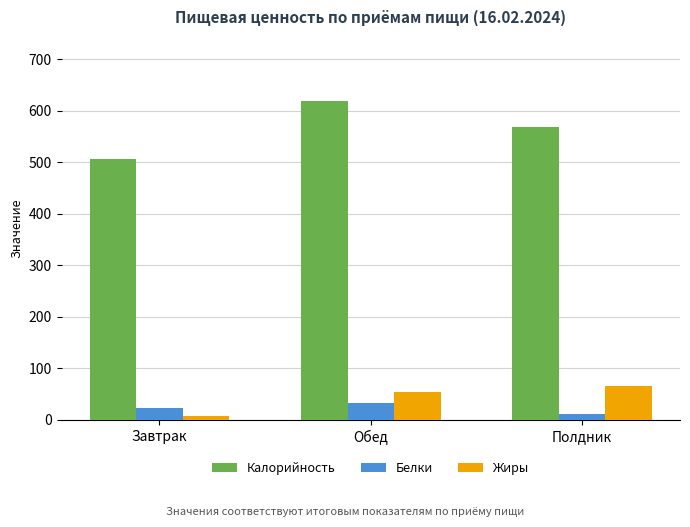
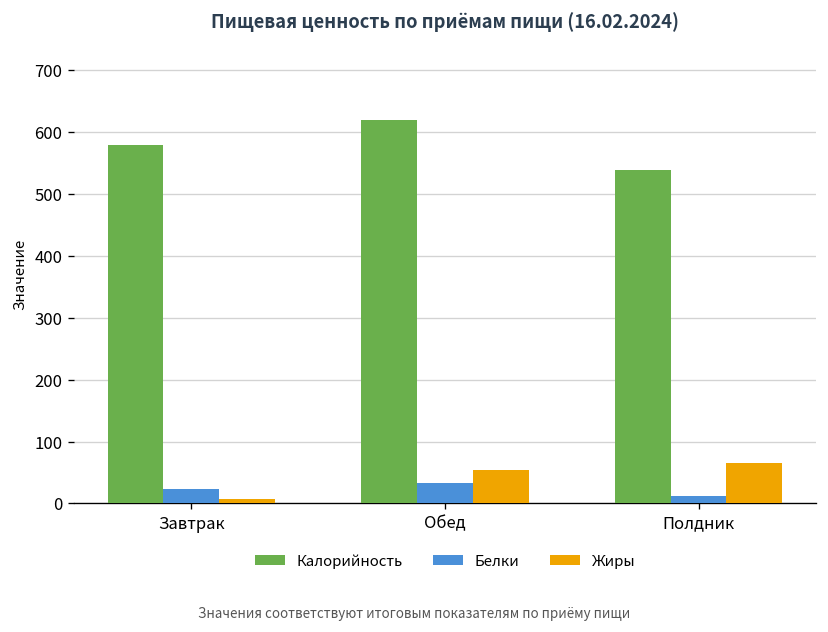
Калорийность, Завтрак: 510 -> 580
Калорийность, Полдник: 570 -> 540
